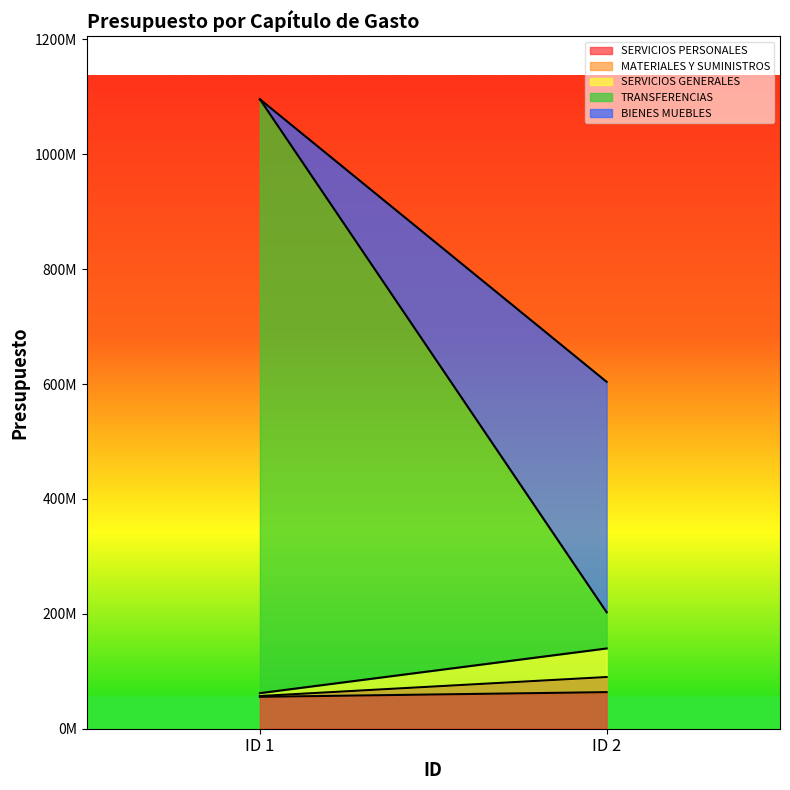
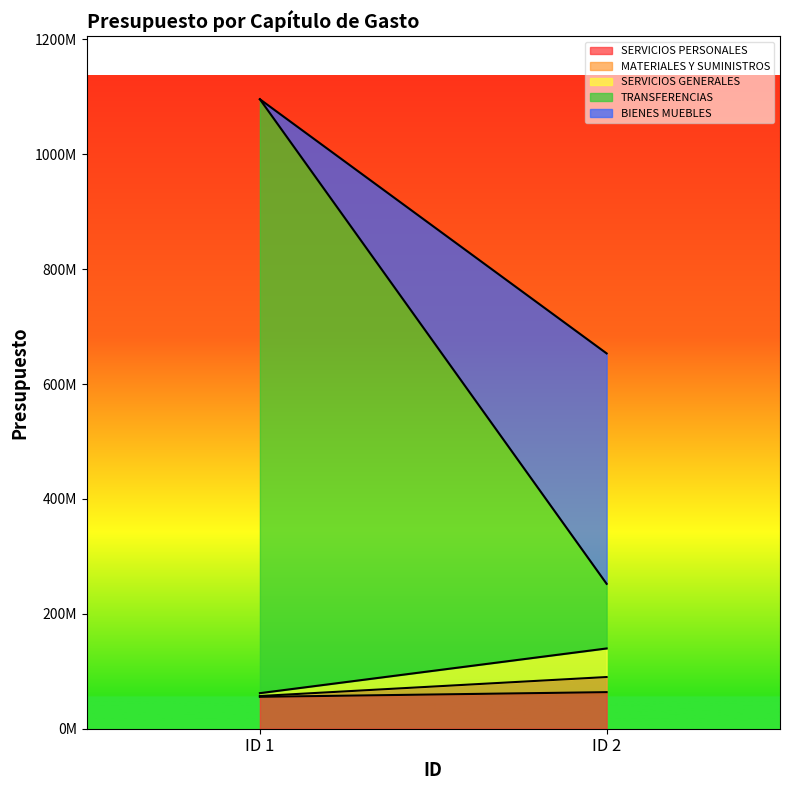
TRANSFERENCIAS, ID 2: 60000000 -> 110000000
